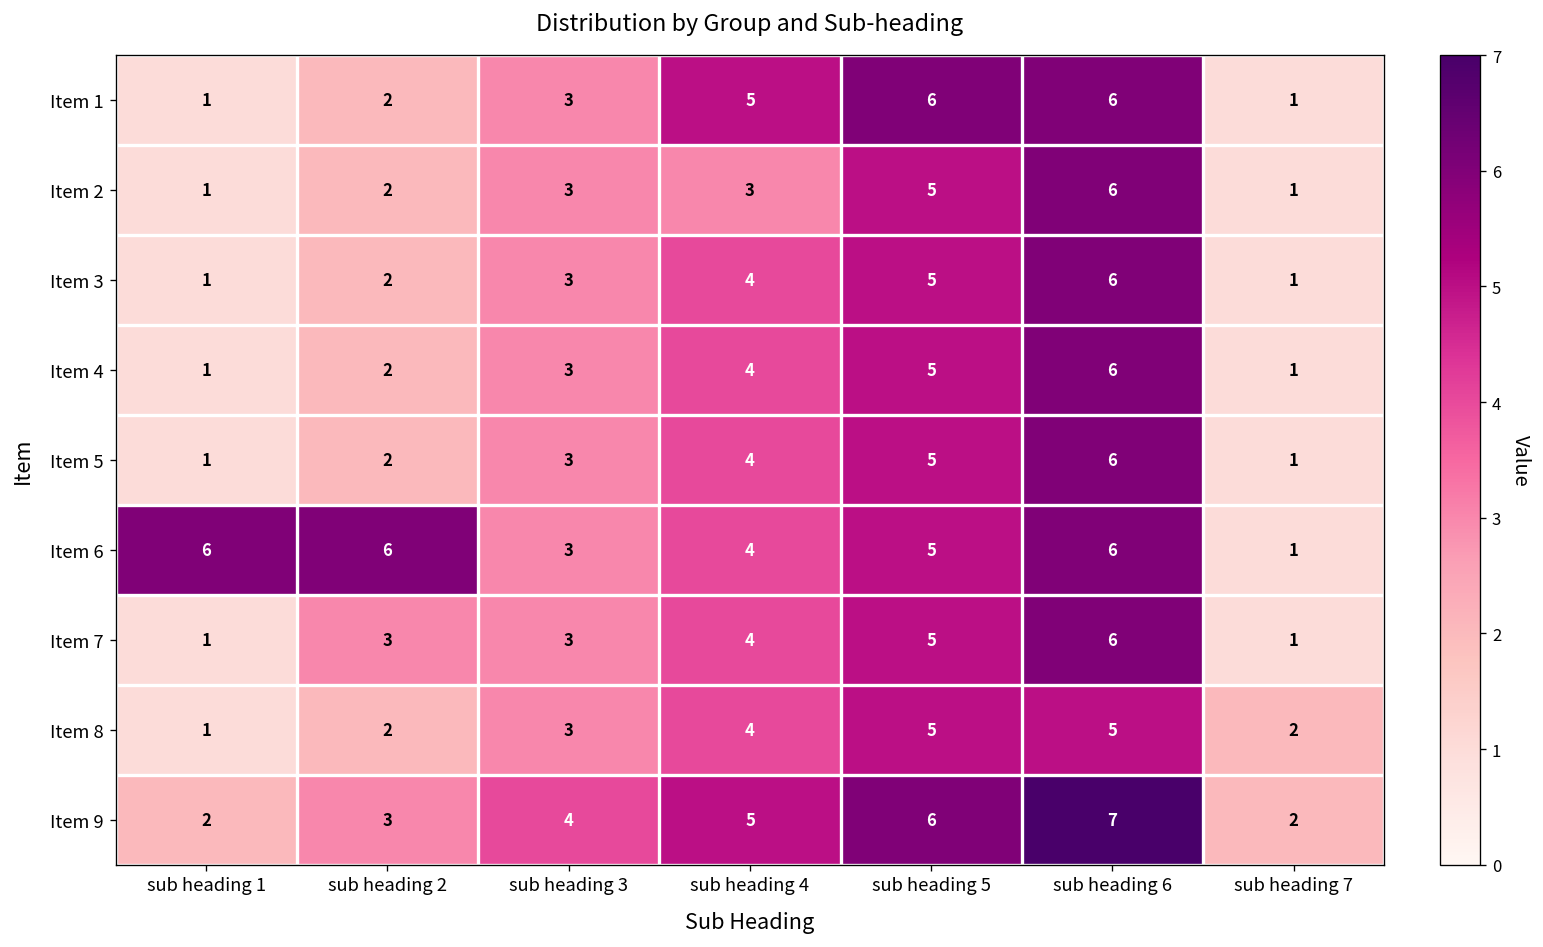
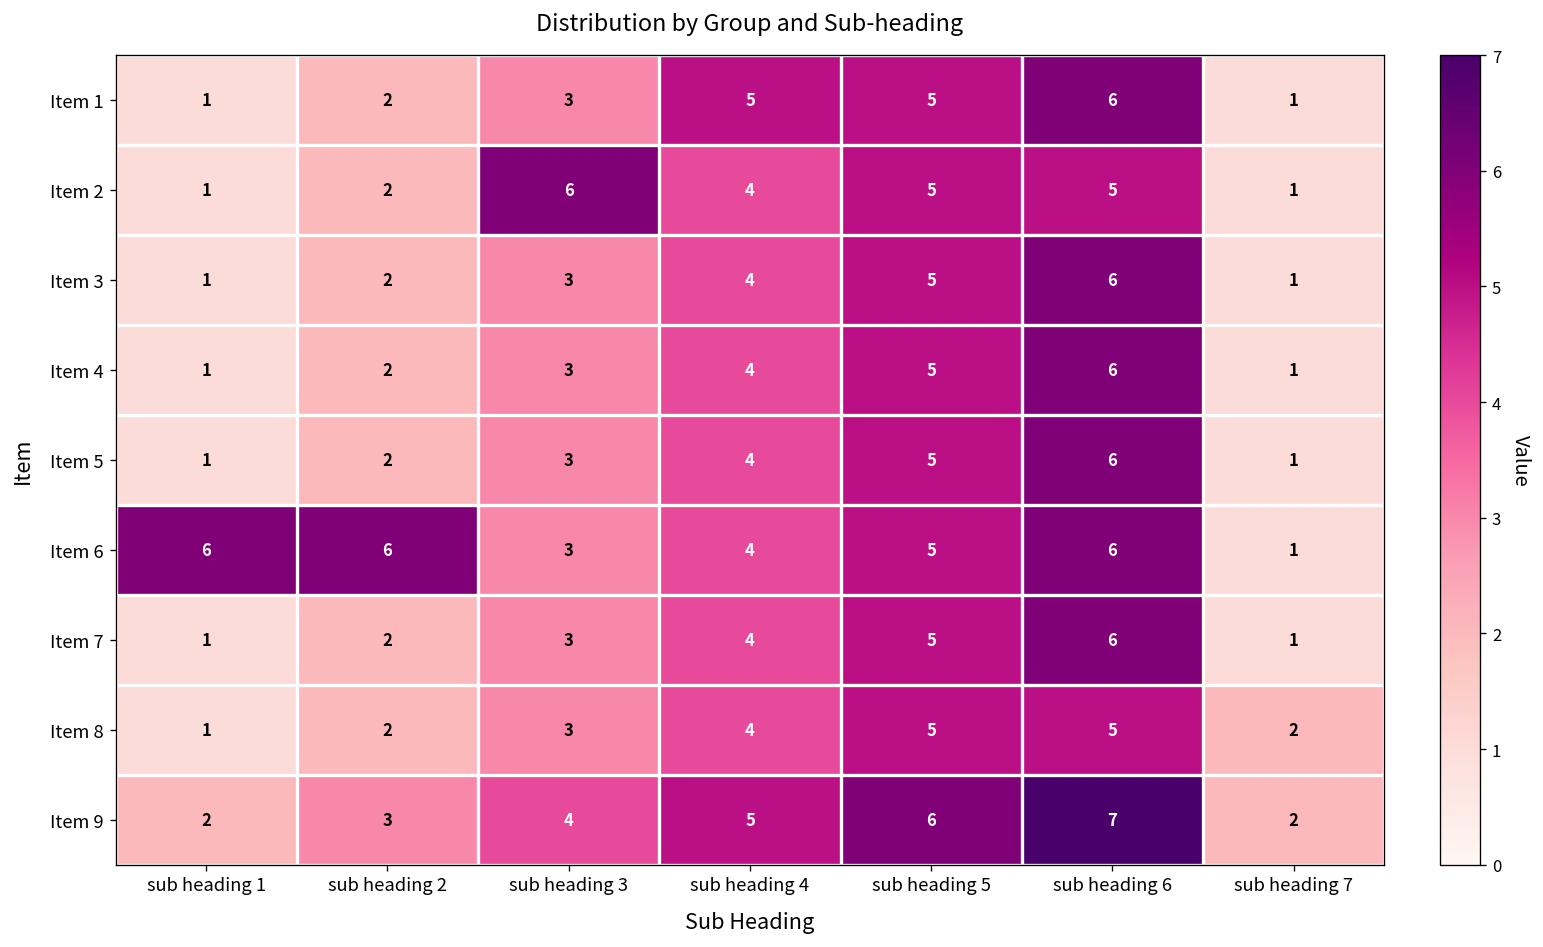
Item 1, sub heading 5: 6 -> 5
Item 2, sub heading 3: 3 -> 6
Item 2, sub heading 4: 3 -> 4
Item 2, sub heading 6: 6 -> 5
Item 7, sub heading 2: 3 -> 2
